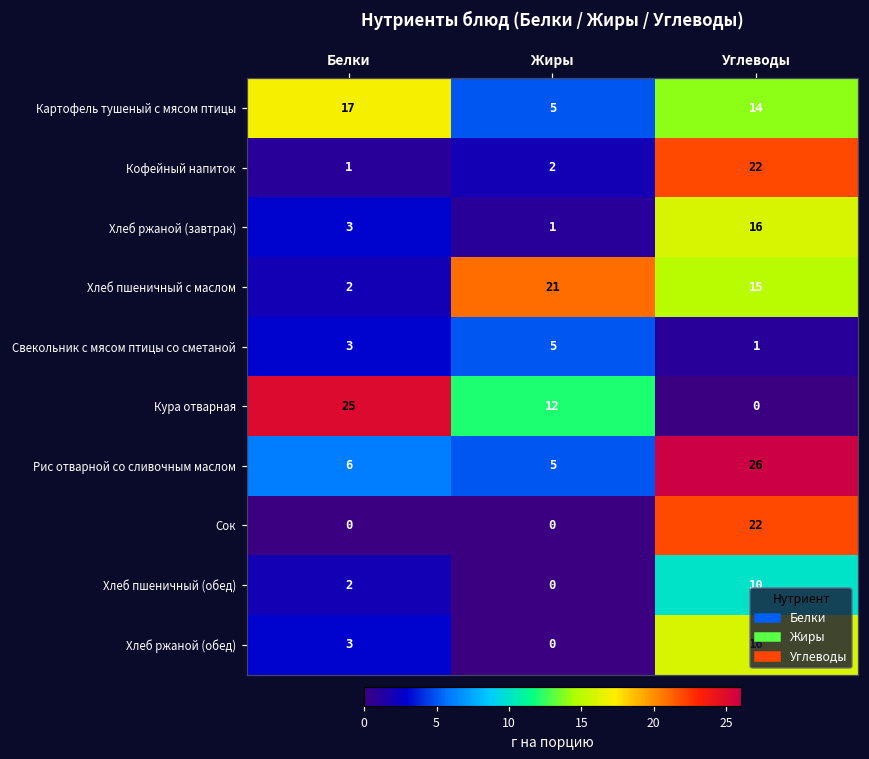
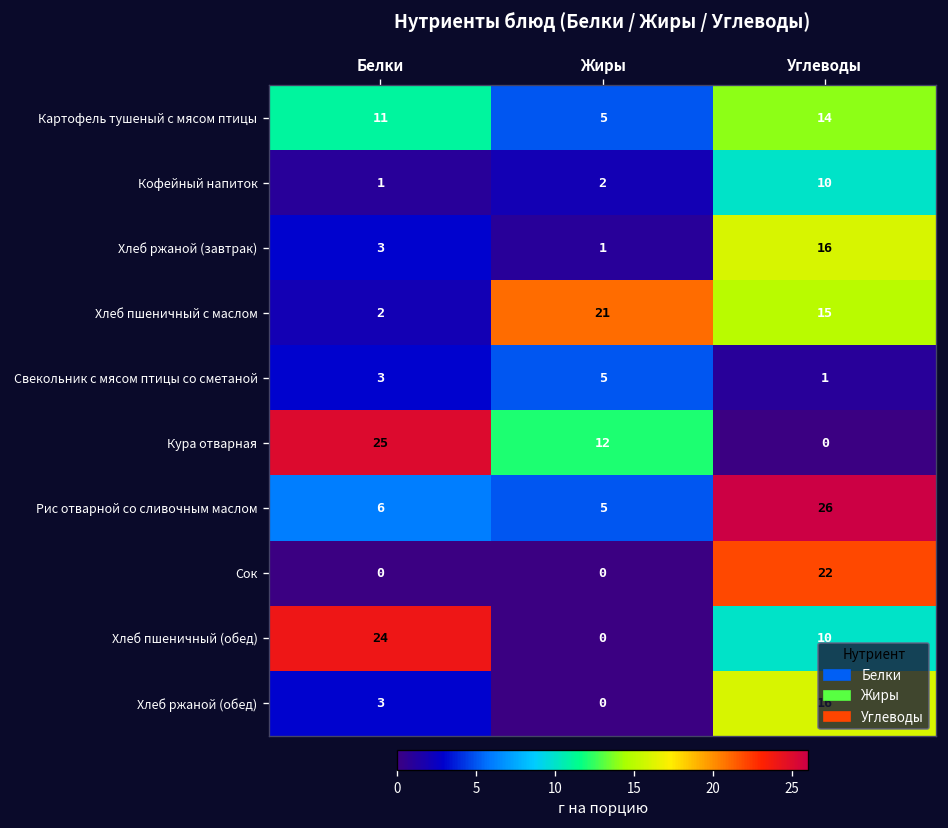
Картофель тушеный с мясом птицы, Белки: 17 -> 11
Кофейный напиток, Углеводы: 22 -> 10
Хлеб пшеничный (обед), Белки: 2 -> 24
